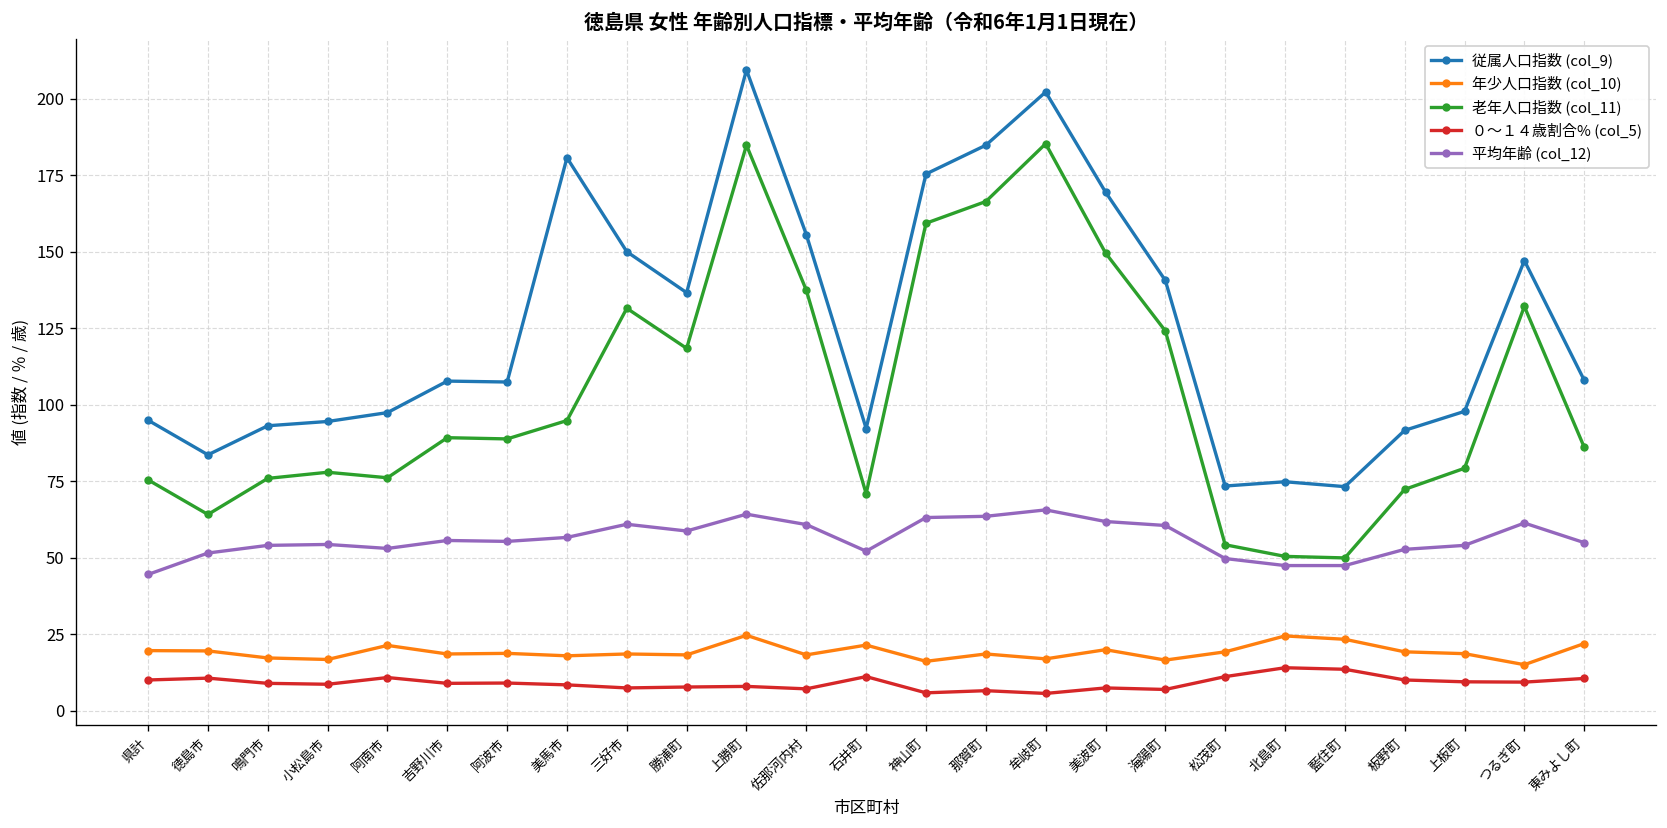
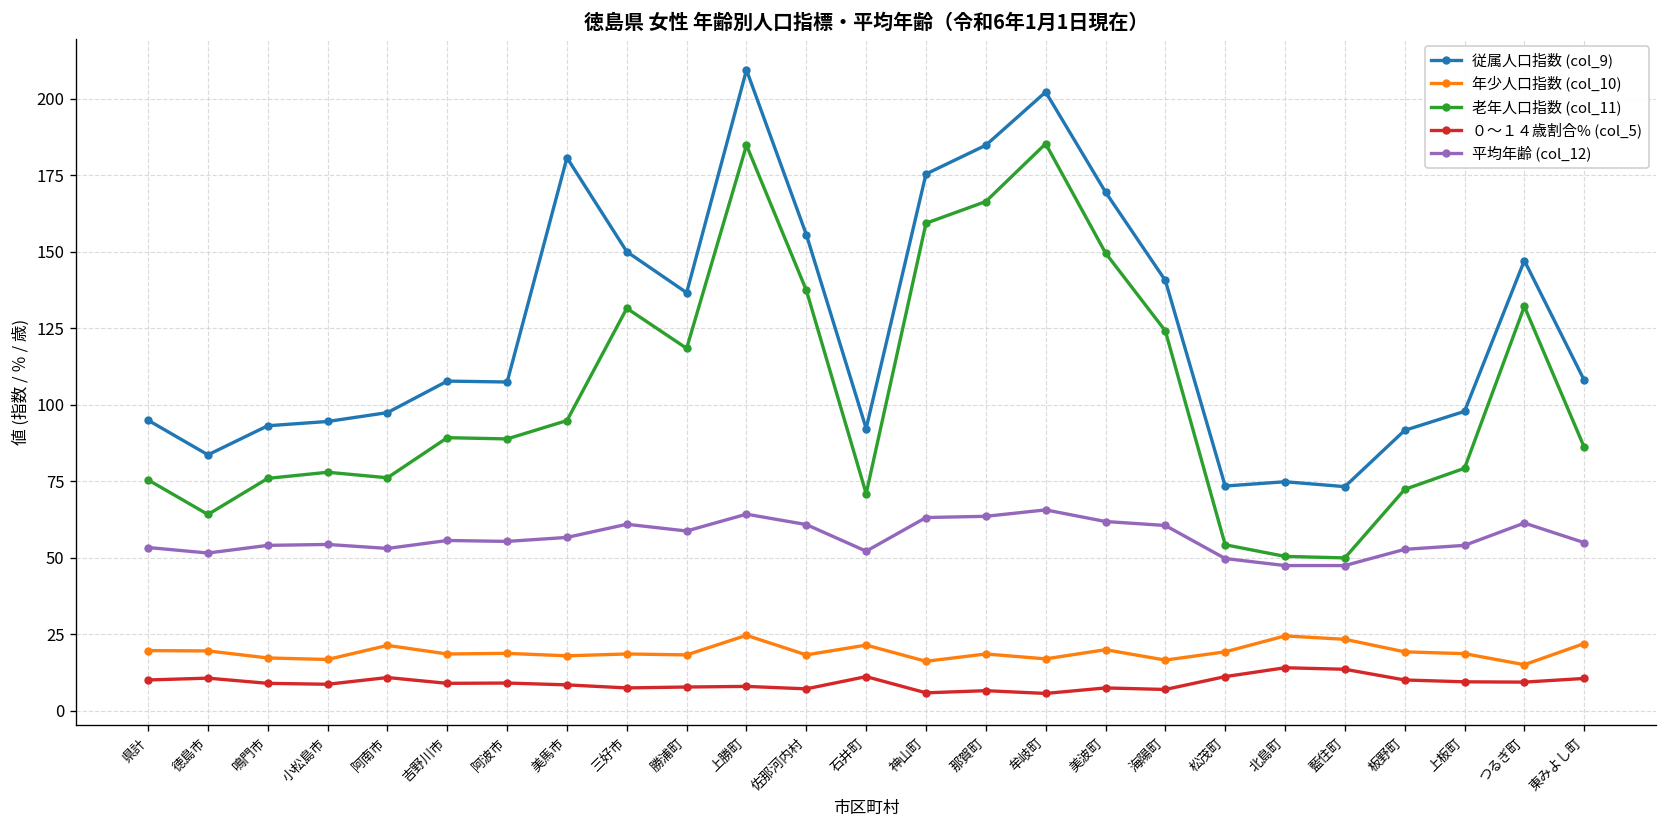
平均年齢 (col_12), 県計: 45 -> 53
